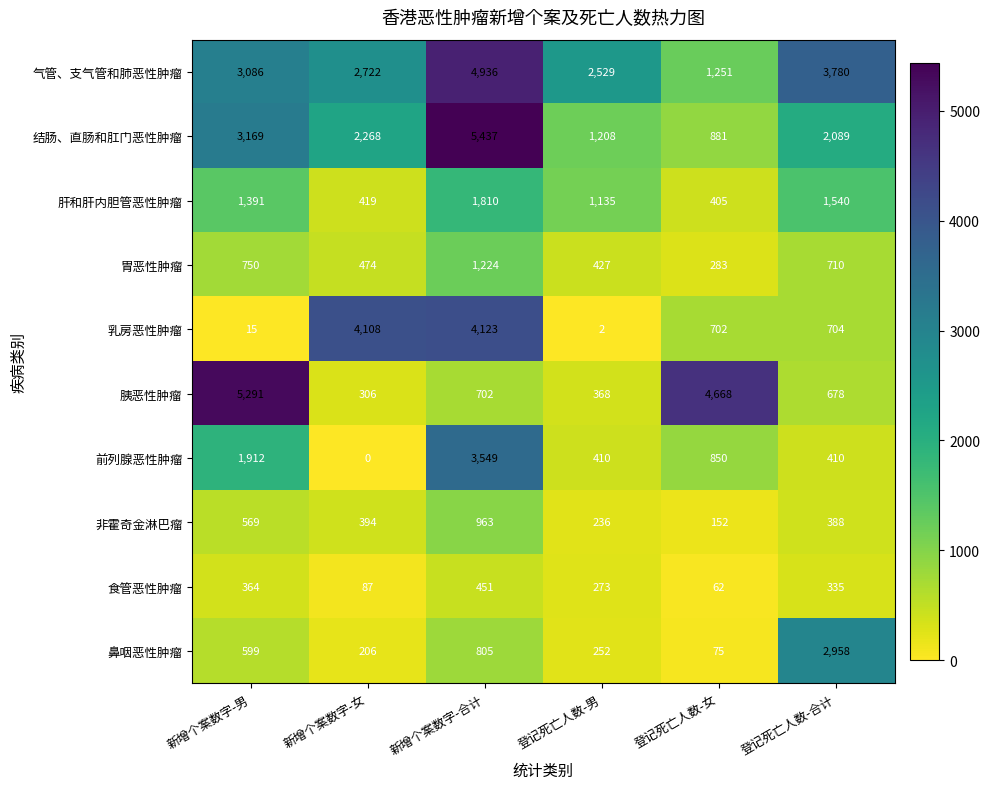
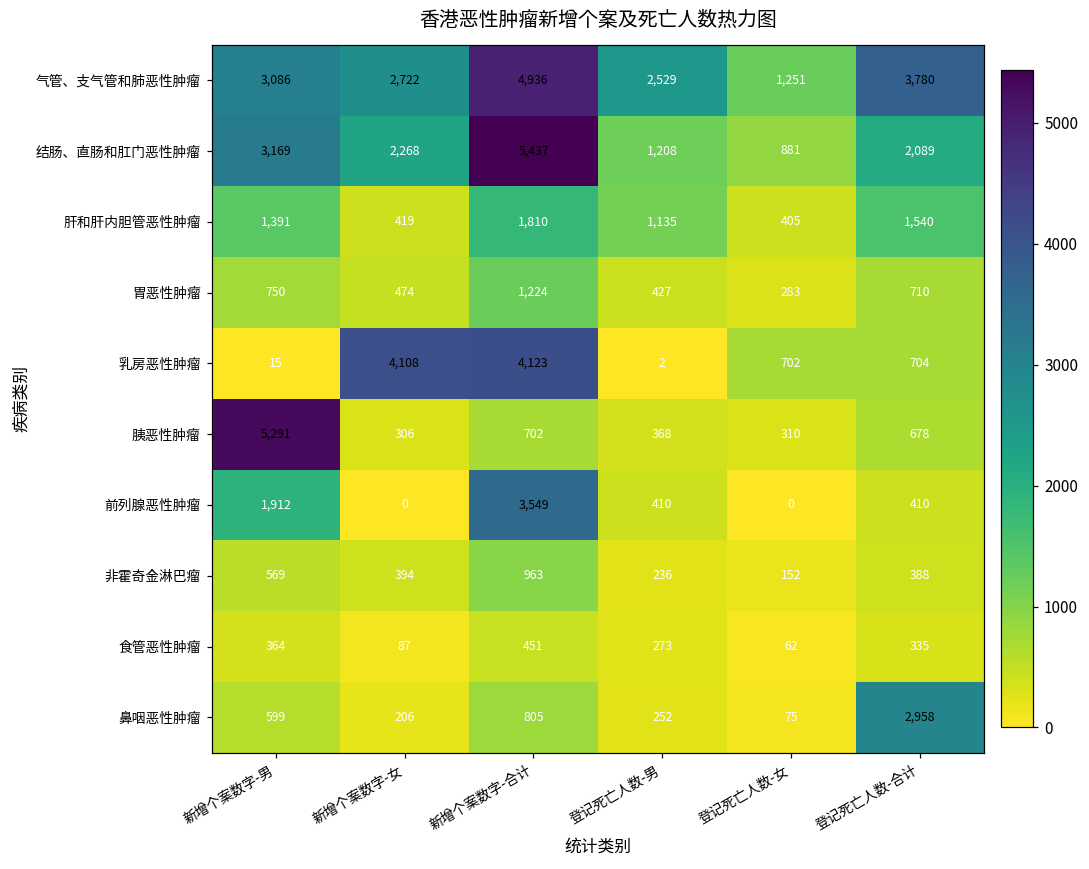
胰恶性肿瘤, 登记死亡人数-女: 4,668 -> 310
前列腺恶性肿瘤, 登记死亡人数-女: 850 -> 0
